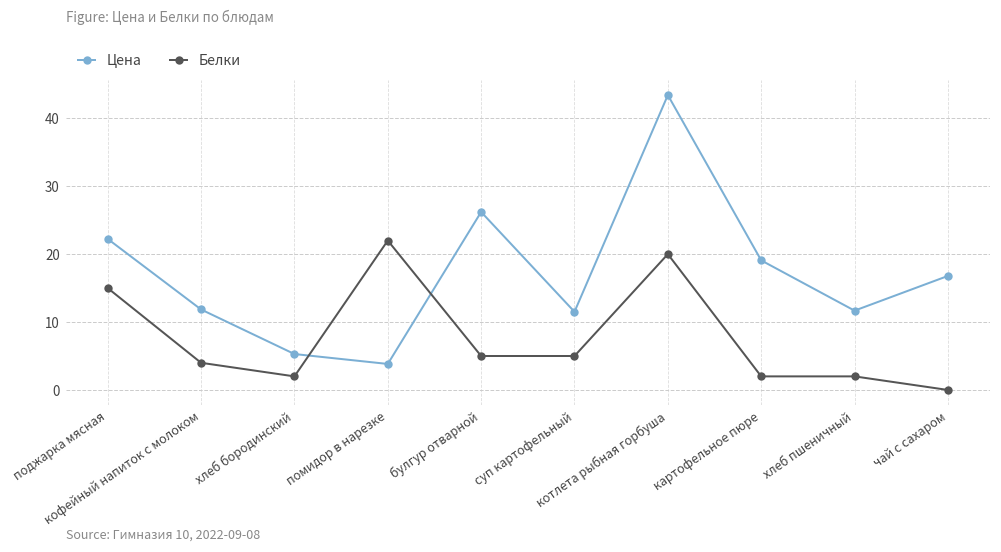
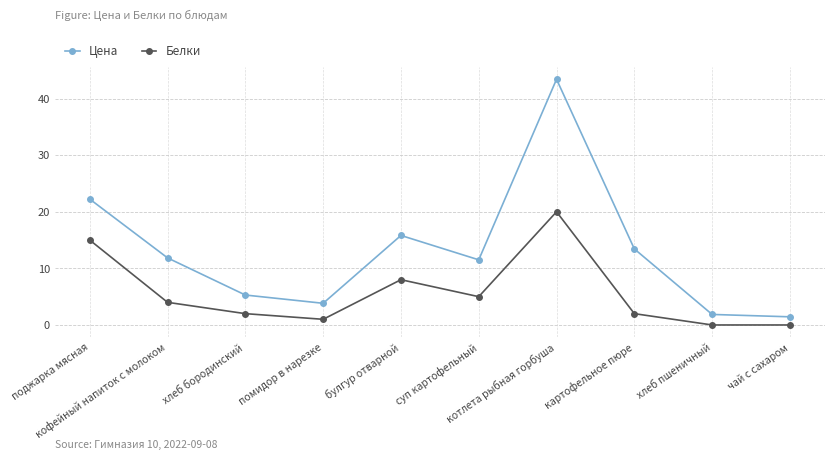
Белки, помидор в нарезке: 22 -> 1
Цена, булгур отварной: 26 -> 16
Белки, булгур отварной: 5 -> 8
Цена, картофельное пюре: 19 -> 13
Цена, хлеб пшеничный: 12 -> 2
Белки, хлеб пшеничный: 2 -> 0
Цена, чай с сахаром: 17 -> 1
